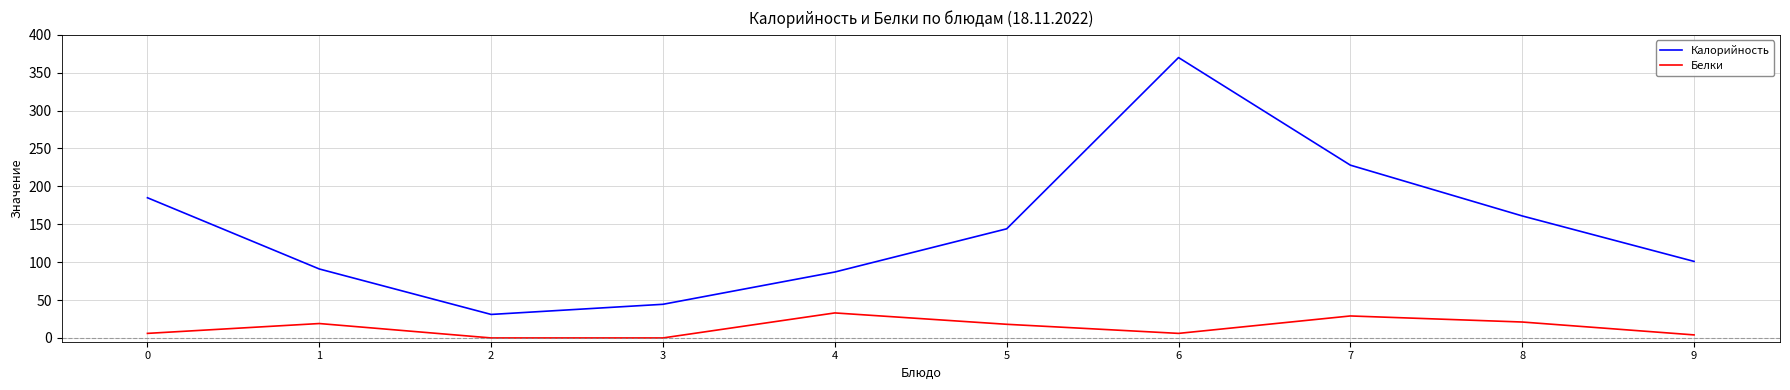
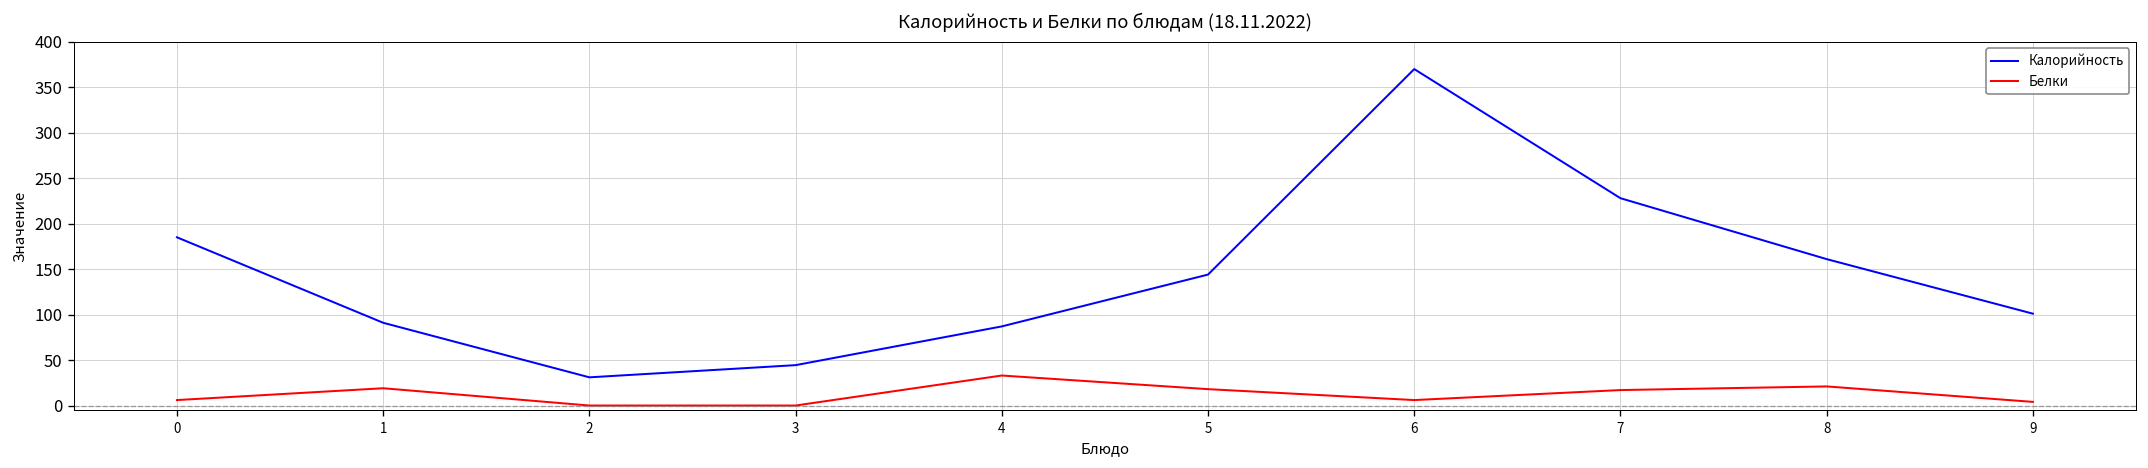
Белки, 7: 30 -> 20
